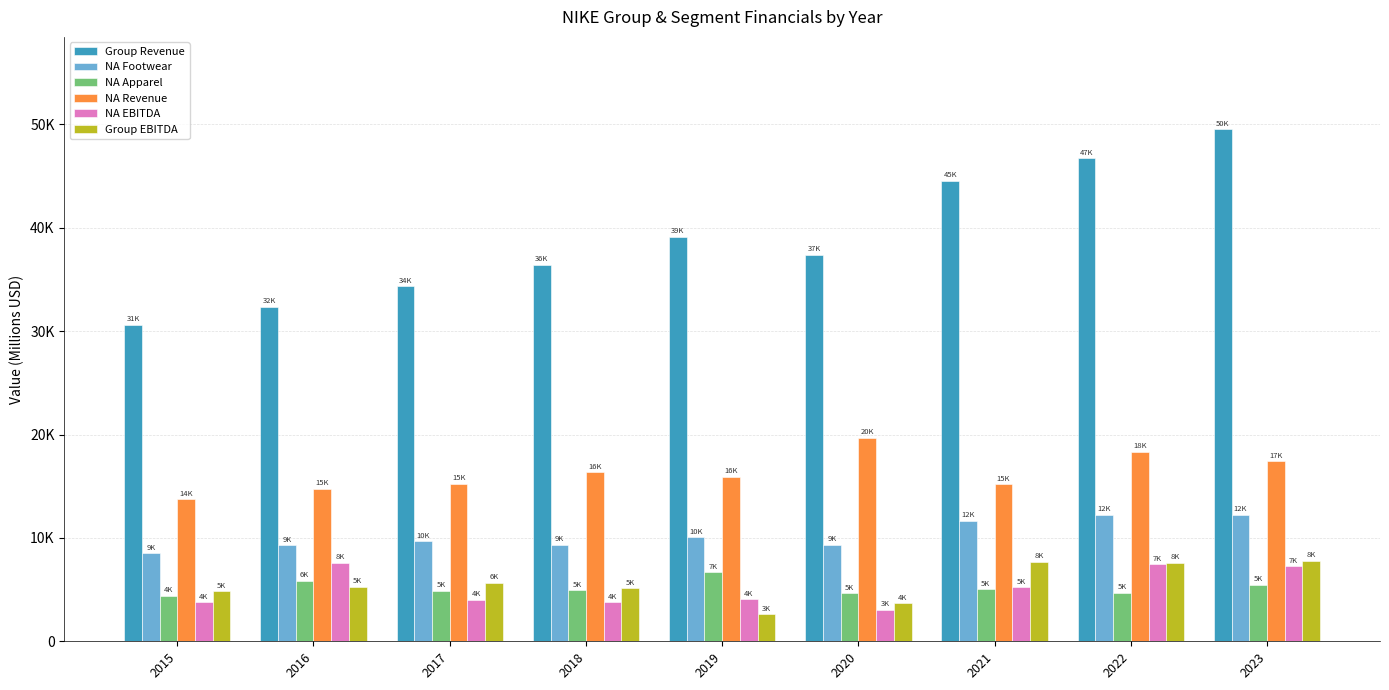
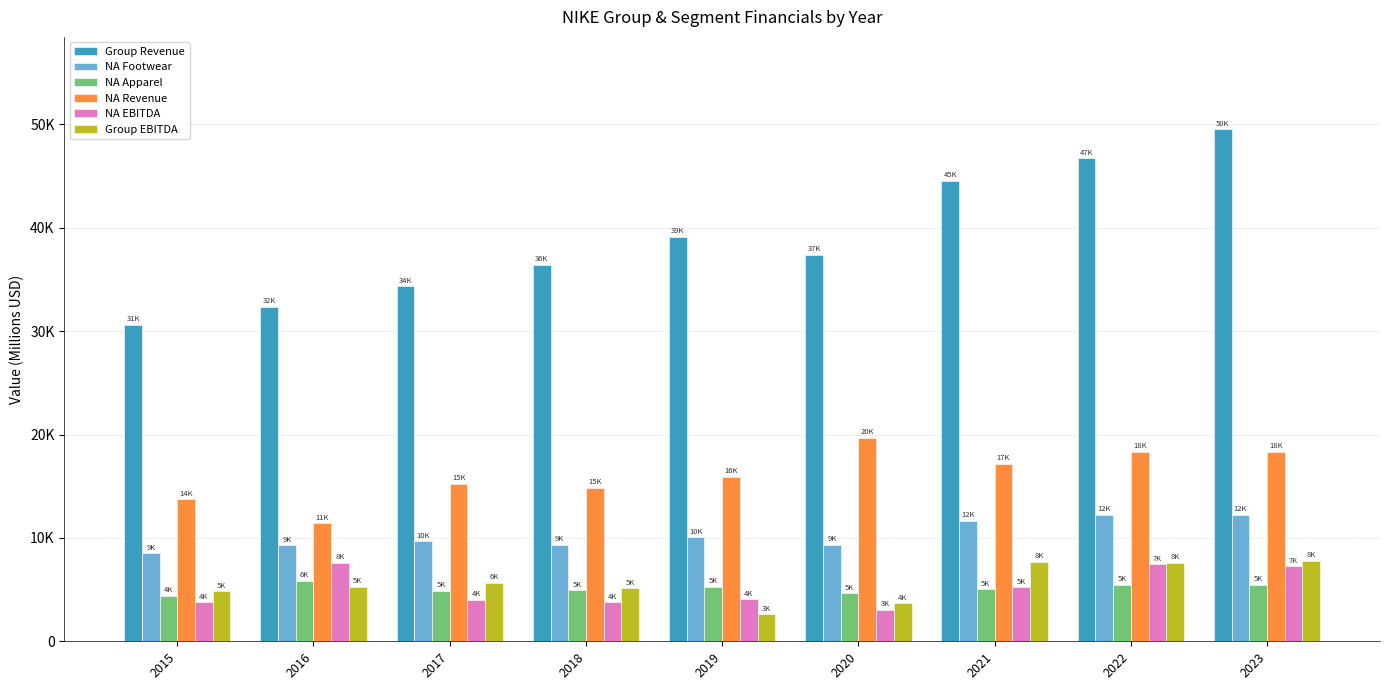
NA Revenue, 2016: 15K -> 11K
NA Revenue, 2018: 16K -> 15K
NA Apparel, 2019: 7K -> 5K
NA Revenue, 2021: 15K -> 17K
NA Apparel, 2022: 4700 -> 5500
NA Revenue, 2023: 17K -> 18K
